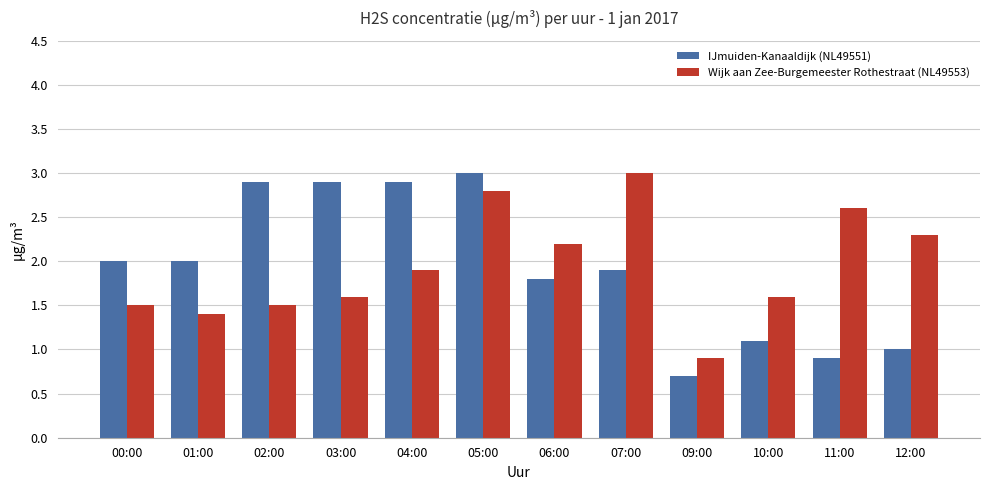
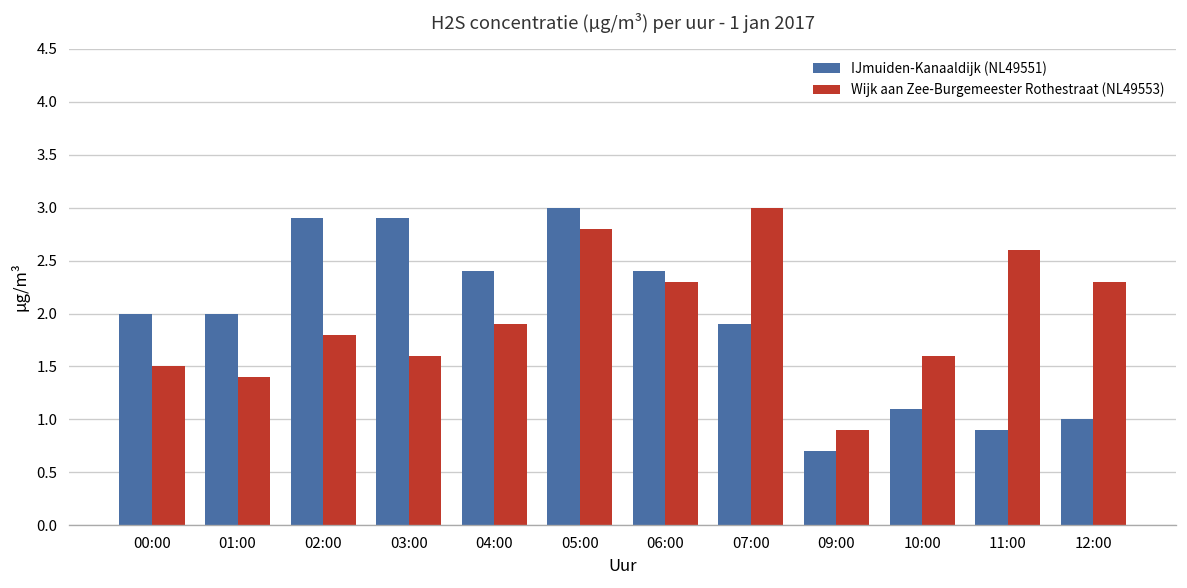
Wijk aan Zee-Burgemeester Rothestraat (NL49553), 02:00: 1.5 -> 1.8
IJmuiden-Kanaaldijk (NL49551), 04:00: 2.9 -> 2.4
IJmuiden-Kanaaldijk (NL49551), 06:00: 1.8 -> 2.4
Wijk aan Zee-Burgemeester Rothestraat (NL49553), 06:00: 2.2 -> 2.3
